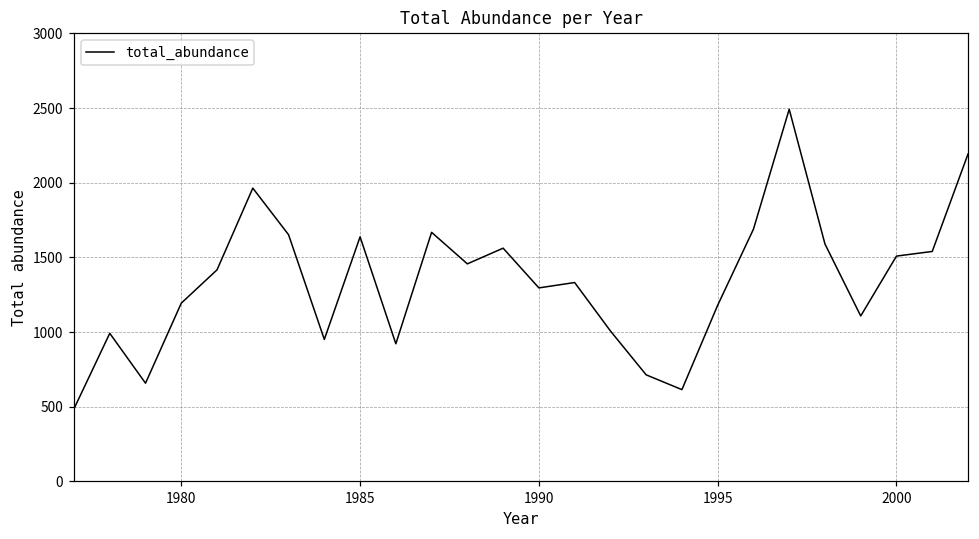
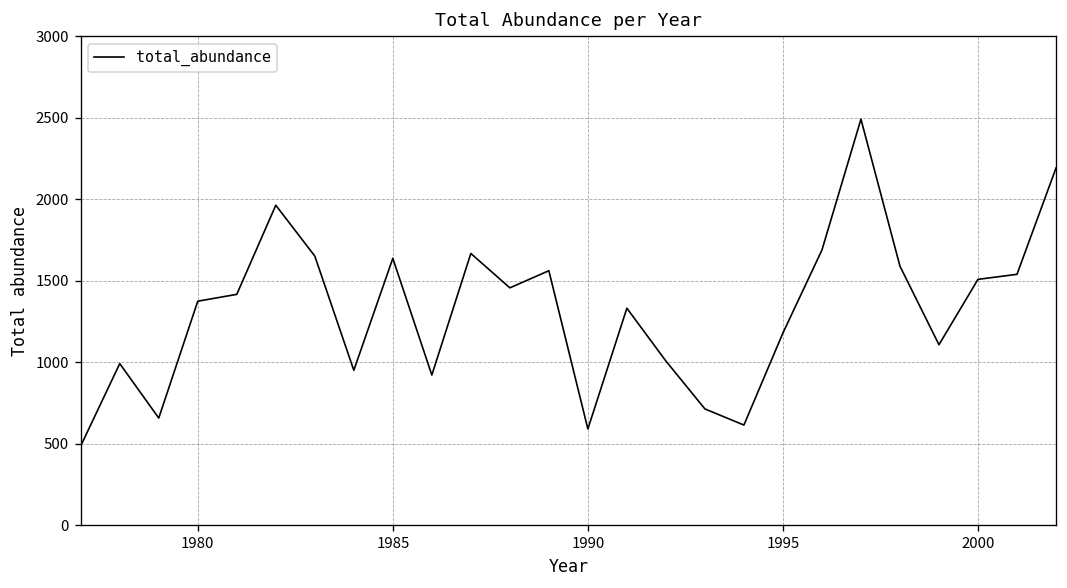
1980: 1190 -> 1380
1990: 1300 -> 590
